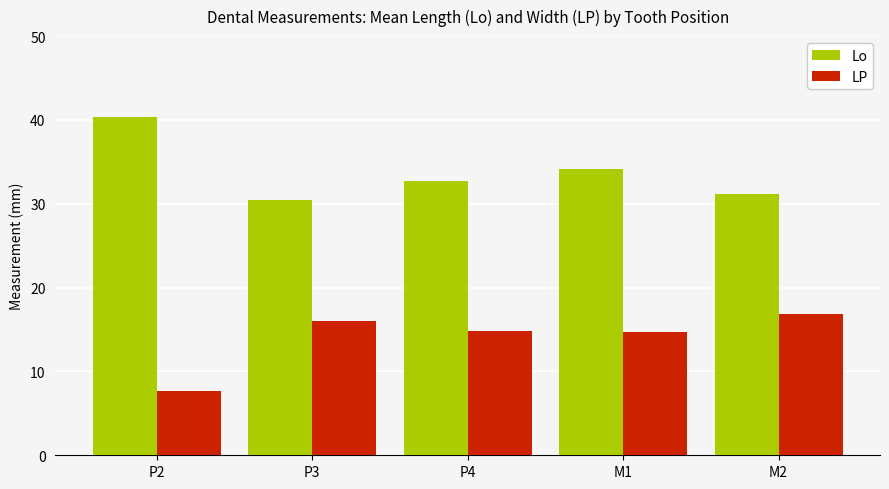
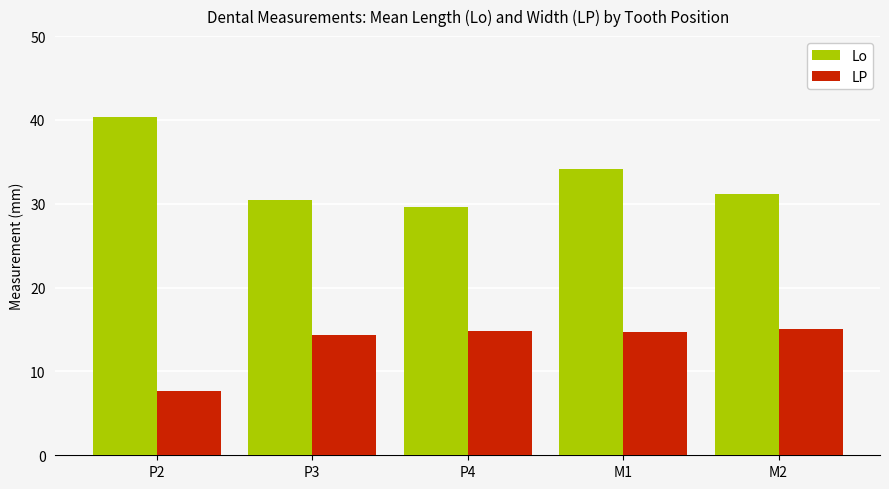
LP, P3: 16 -> 14
Lo, P4: 33 -> 30
LP, M2: 17 -> 15
